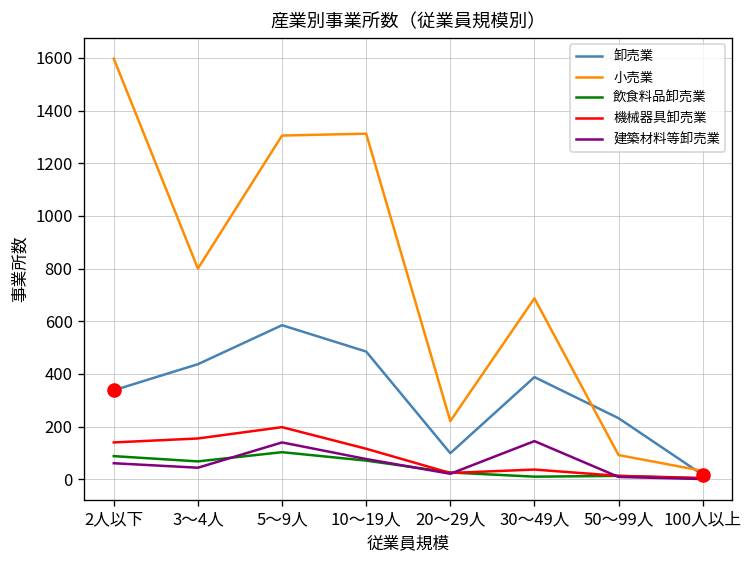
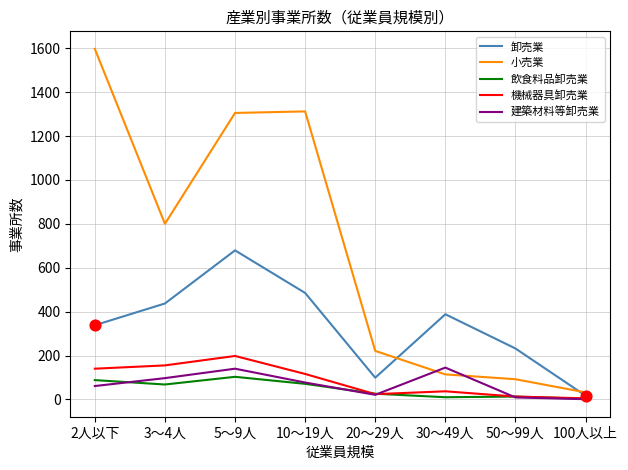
建築材料等卸売業, 3～4人: 40 -> 100
卸売業, 5～9人: 590 -> 680
小売業, 30～49人: 690 -> 110
